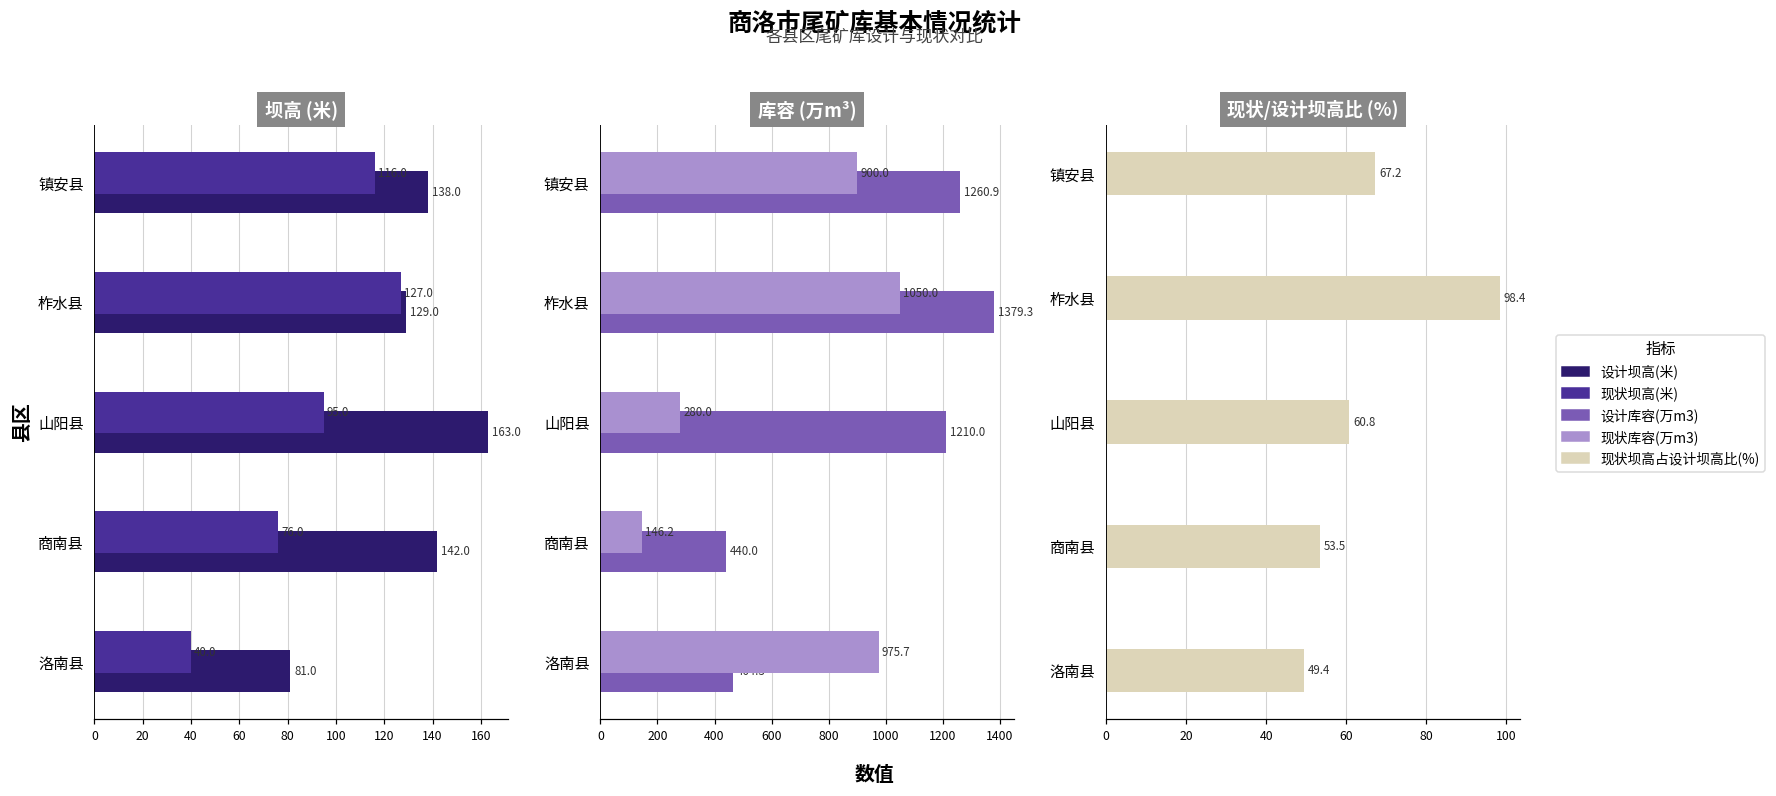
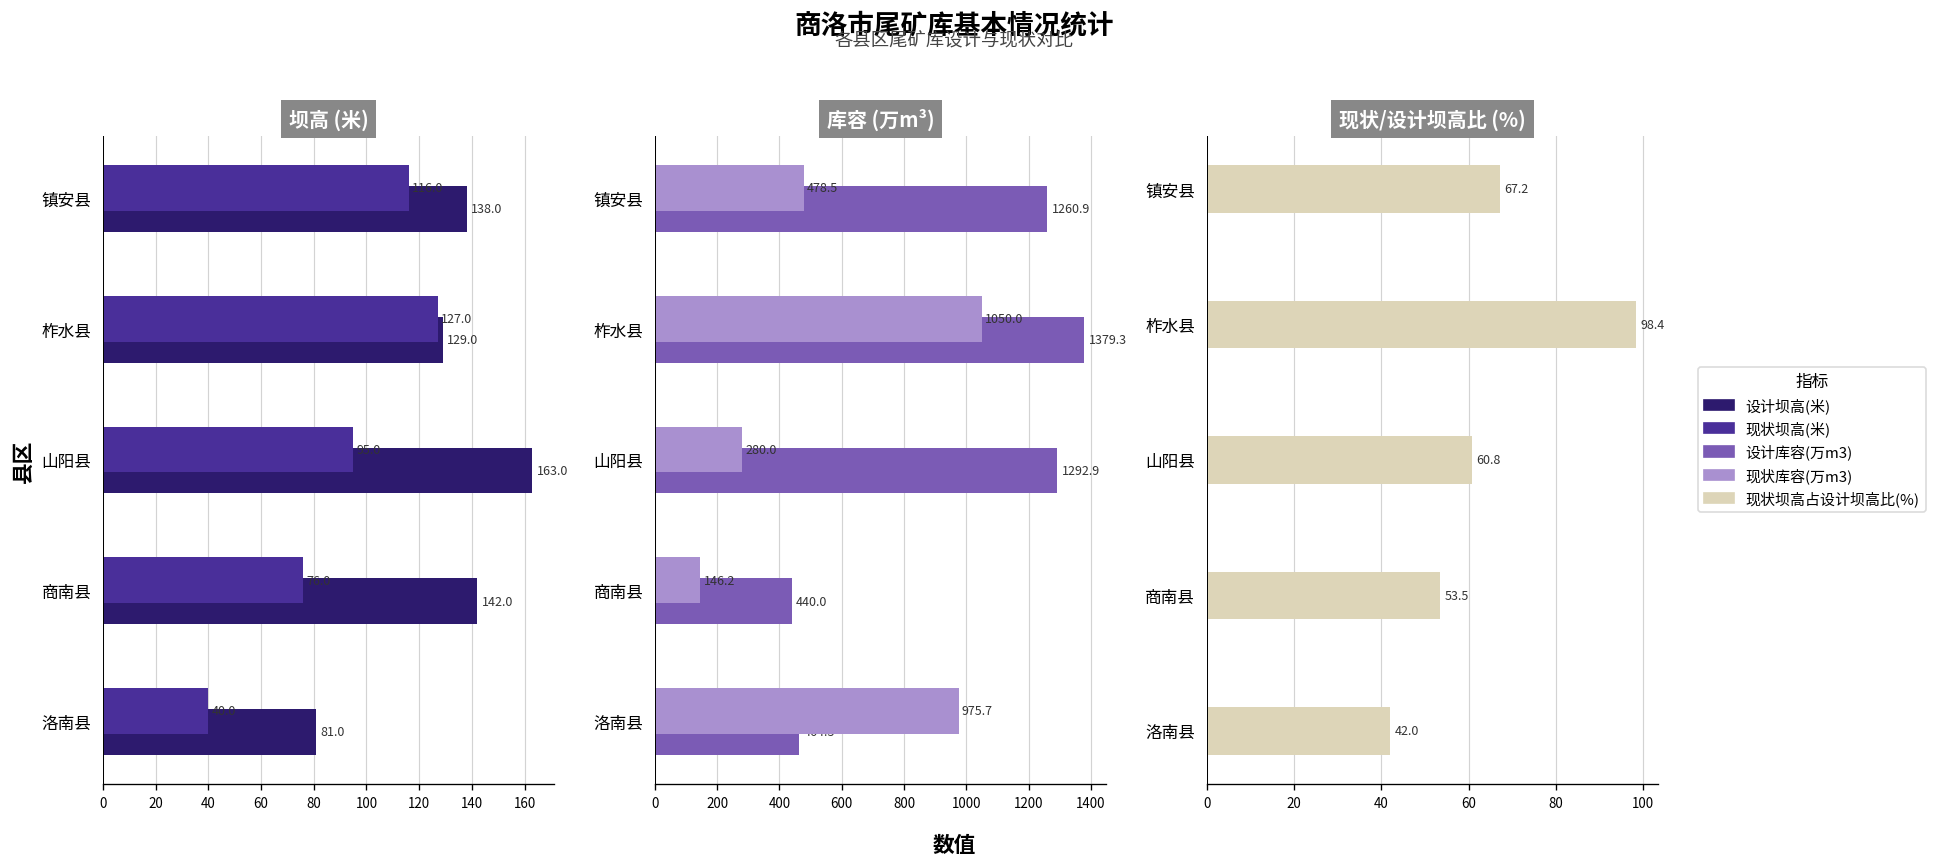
库容 (万m³), 现状库容(万m3), 镇安县: 900.0 -> 478.5
库容 (万m³), 设计库容(万m3), 山阳县: 1210.0 -> 1292.9
现状/设计坝高比 (%), 洛南县: 49.4 -> 42.0
